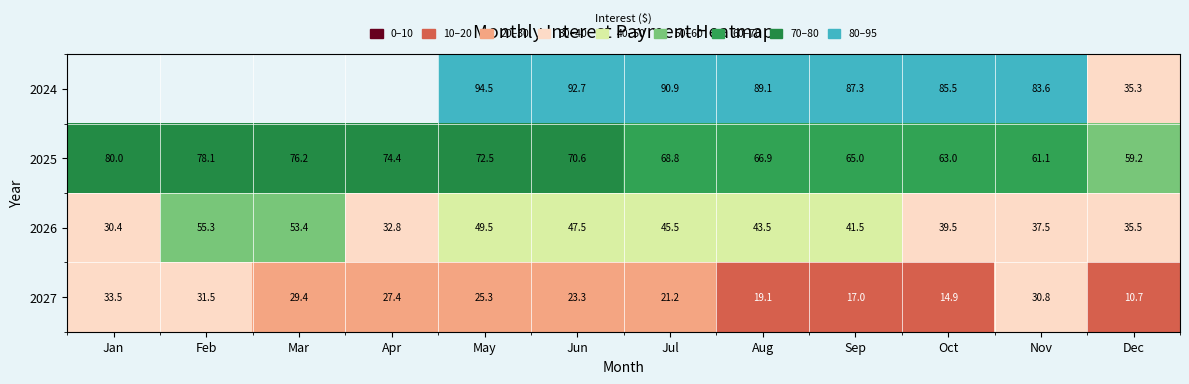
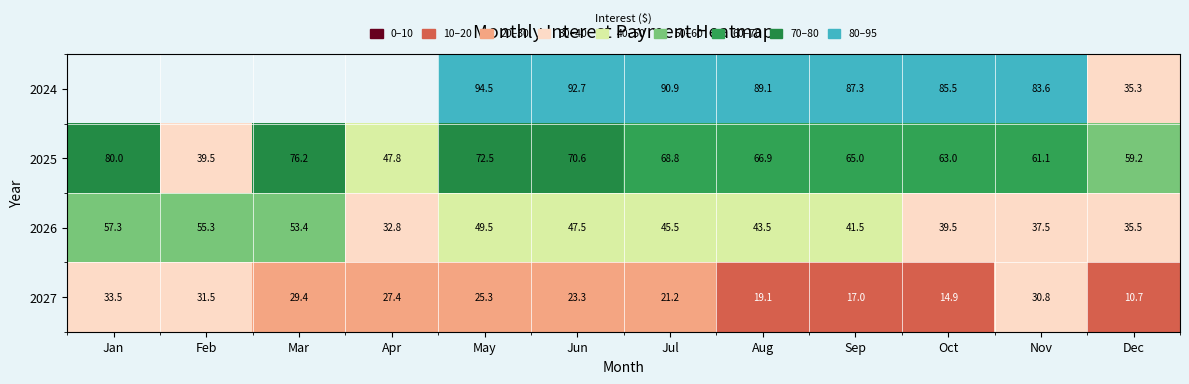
2025, Feb: 78.1 -> 39.5
2025, Apr: 74.4 -> 47.8
2026, Jan: 30.4 -> 57.3
